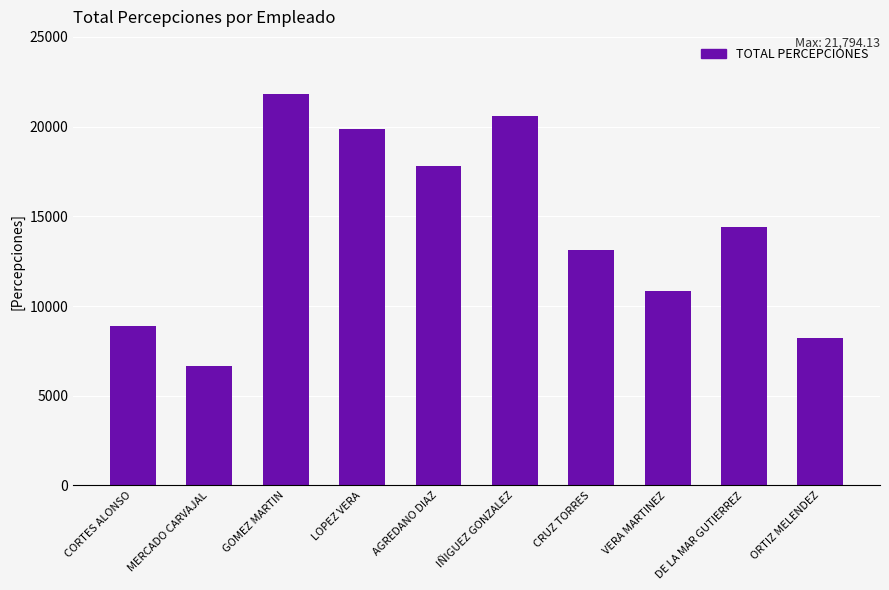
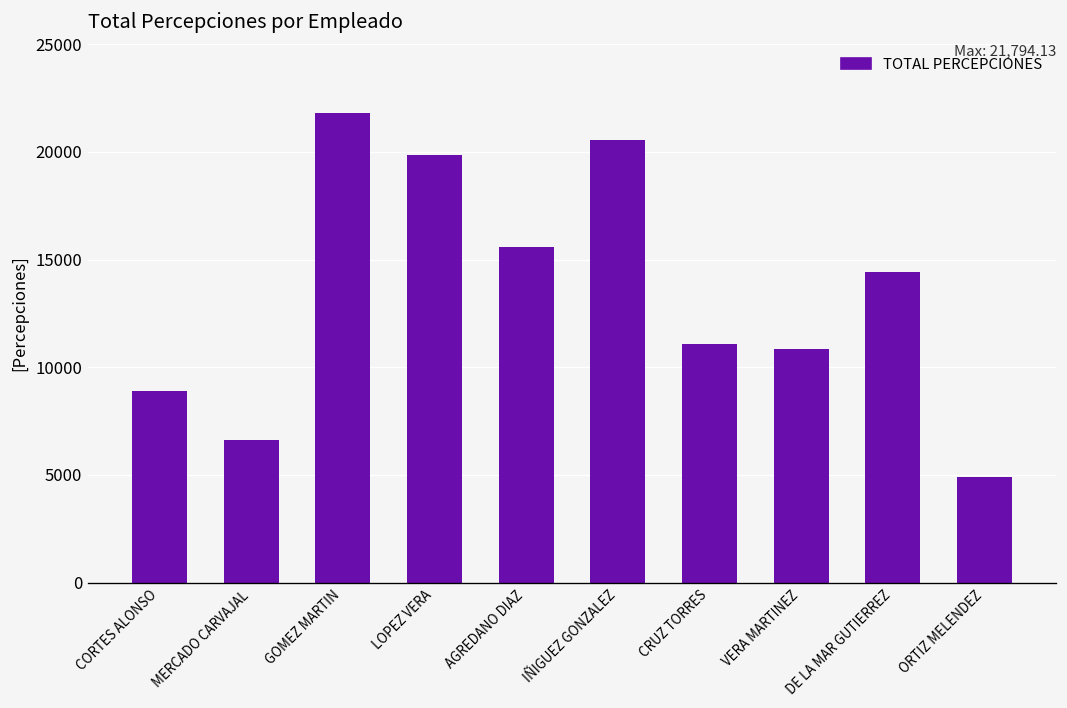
AGREDANO DIAZ: 17800 -> 15600
CRUZ TORRES: 13100 -> 11100
ORTIZ MELENDEZ: 8200 -> 4900
